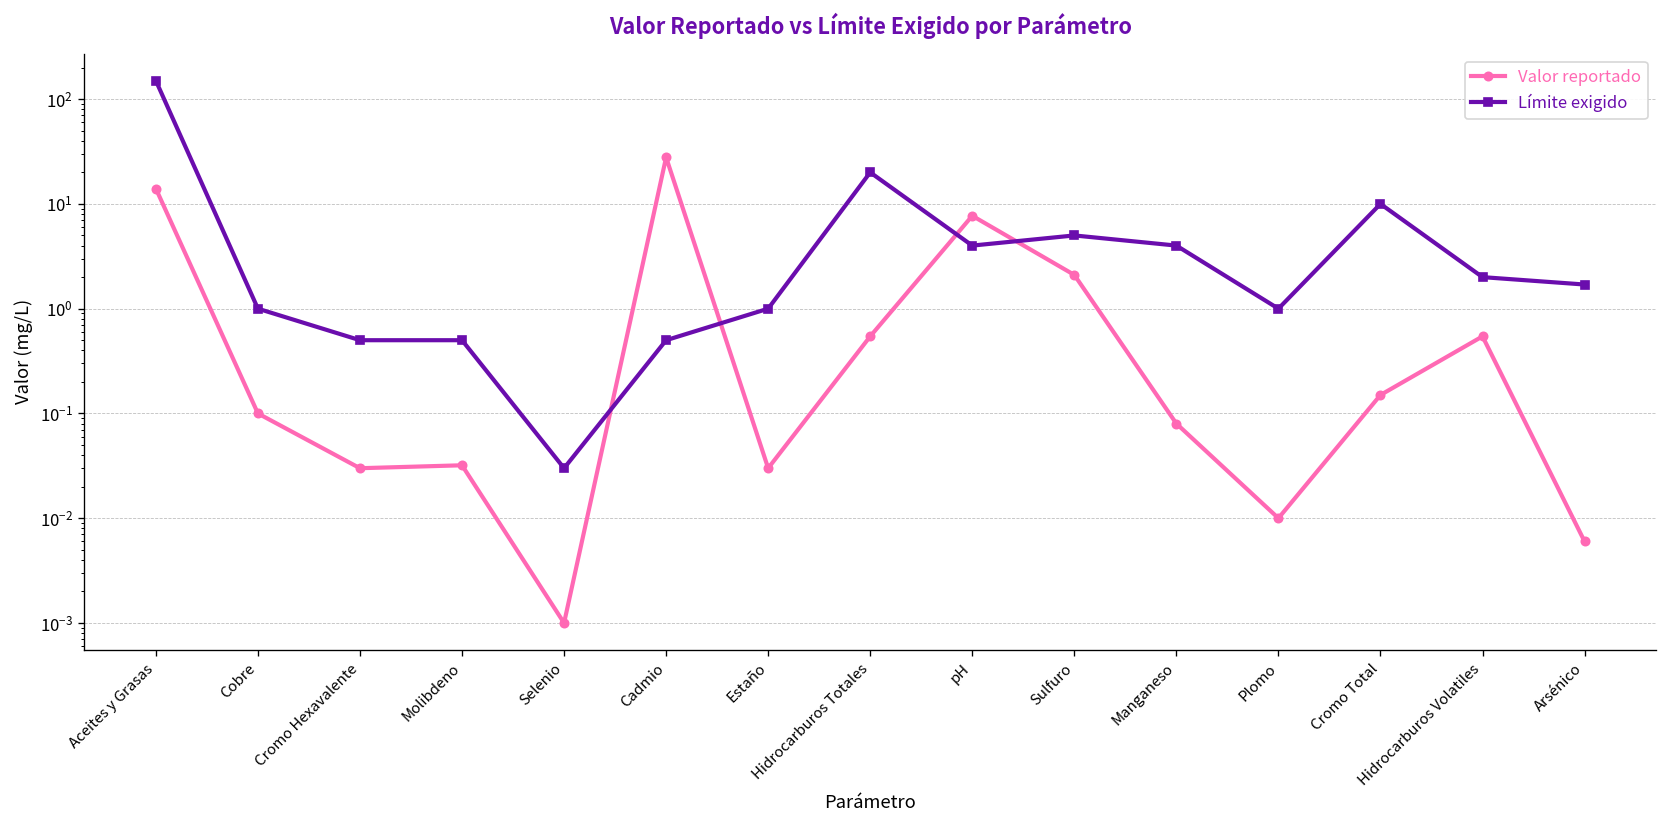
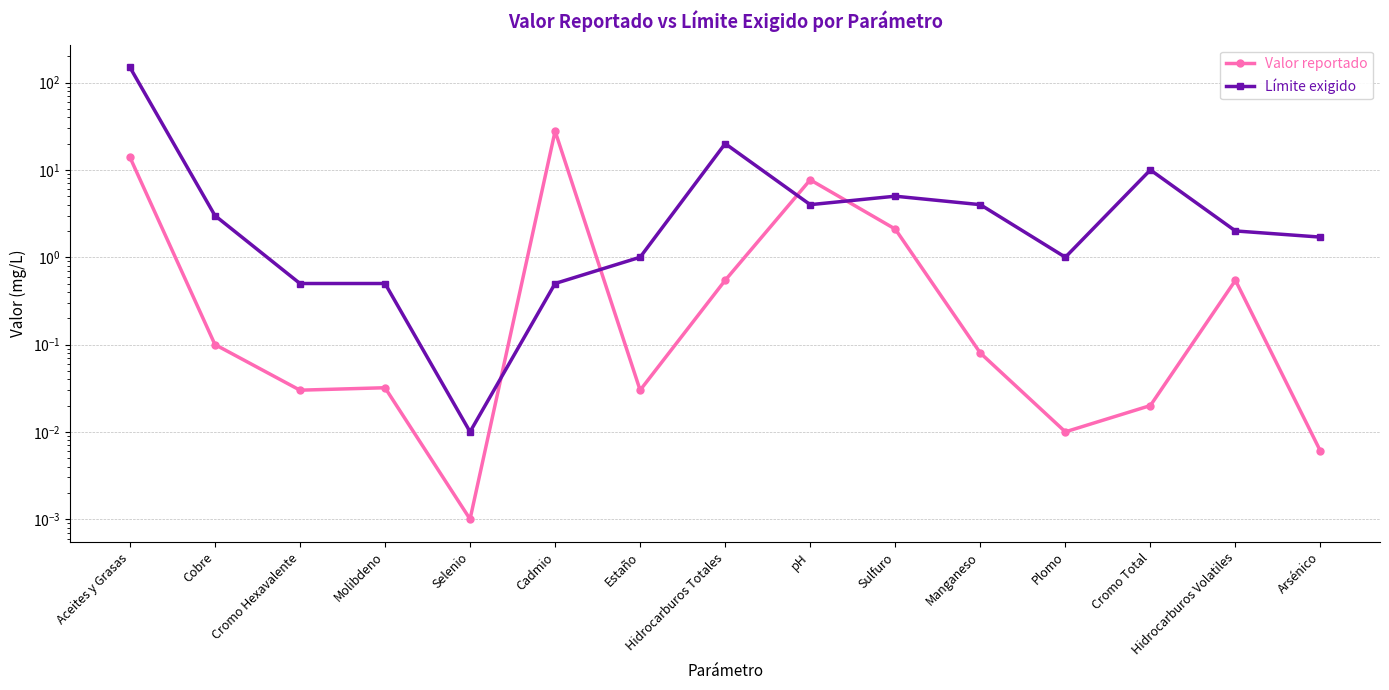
Límite exigido, Cobre: 1 -> 3
Límite exigido, Selenio: 0.03 -> 0.01
Valor reportado, Cromo Total: 0.15 -> 0.02
